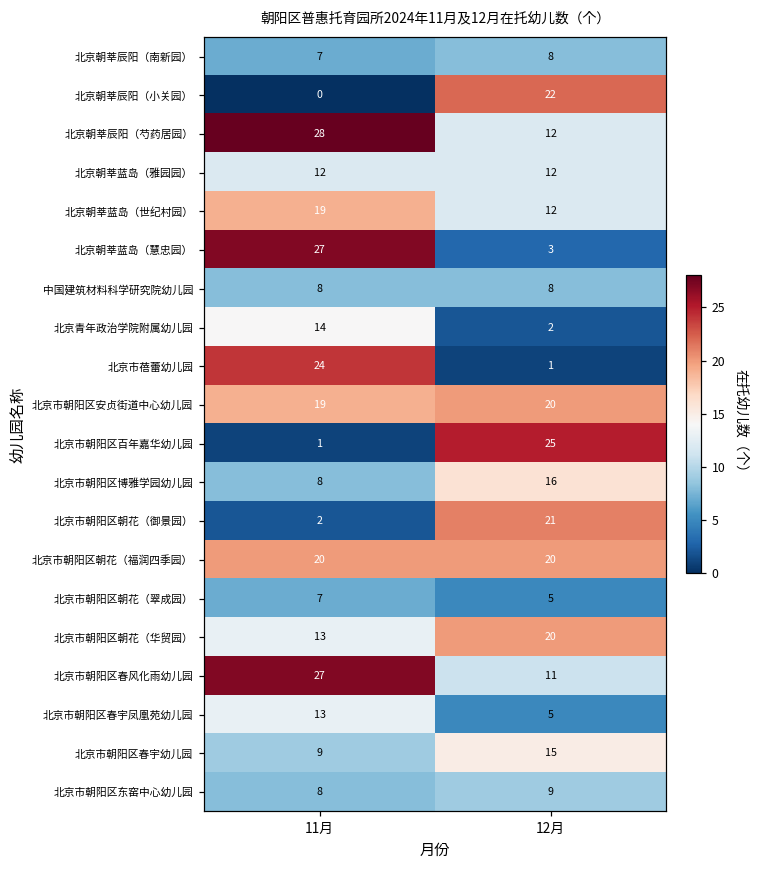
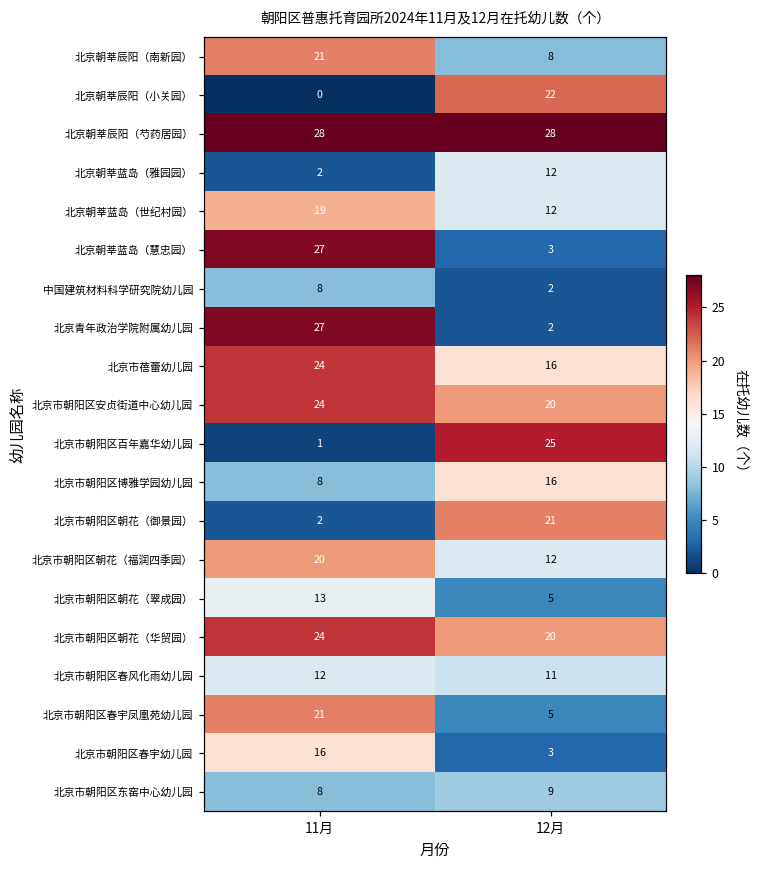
北京朝莘辰阳（南新园）, 11月: 7 -> 21
北京朝莘辰阳（芍药居园）, 12月: 12 -> 28
北京朝莘蓝岛（雅园园）, 11月: 12 -> 2
中国建筑材料科学研究院幼儿园, 12月: 8 -> 2
北京青年政治学院附属幼儿园, 11月: 14 -> 27
北京市蓓蕾幼儿园, 12月: 1 -> 16
北京市朝阳区安贞街道中心幼儿园, 11月: 19 -> 24
北京市朝阳区朝花（福润四季园）, 12月: 20 -> 12
北京市朝阳区朝花（翠成园）, 11月: 7 -> 13
北京市朝阳区朝花（华贸园）, 11月: 13 -> 24
北京市朝阳区春风化雨幼儿园, 11月: 27 -> 12
北京市朝阳区春宇凤凰苑幼儿园, 11月: 13 -> 21
北京市朝阳区春宇幼儿园, 11月: 9 -> 16
北京市朝阳区春宇幼儿园, 12月: 15 -> 3
